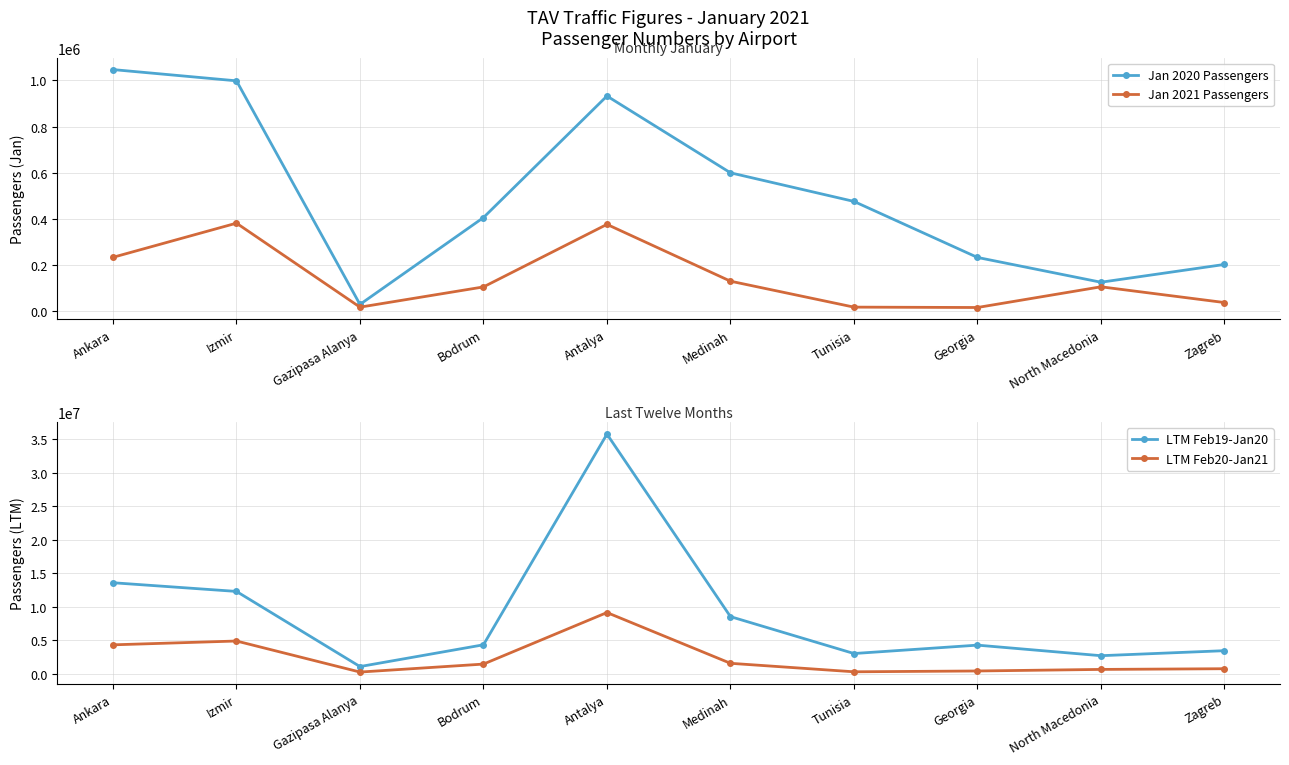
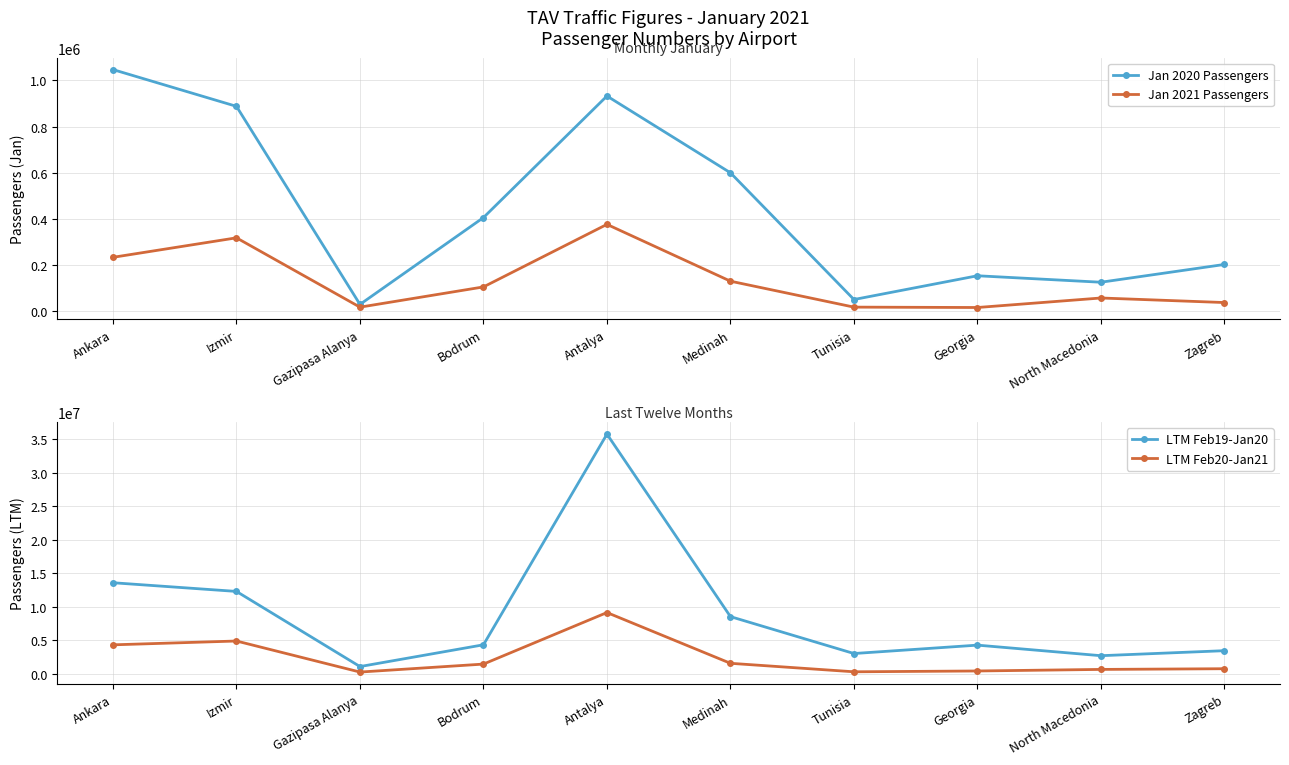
TAV Traffic Figures - January 2021 Passenger Numbers by Airport, Jan 2020 Passengers, Izmir: 1000000 -> 890000
TAV Traffic Figures - January 2021 Passenger Numbers by Airport, Jan 2021 Passengers, Izmir: 380000 -> 320000
TAV Traffic Figures - January 2021 Passenger Numbers by Airport, Jan 2020 Passengers, Tunisia: 480000 -> 50000
TAV Traffic Figures - January 2021 Passenger Numbers by Airport, Jan 2020 Passengers, Georgia: 230000 -> 150000
TAV Traffic Figures - January 2021 Passenger Numbers by Airport, Jan 2021 Passengers, North Macedonia: 110000 -> 60000
